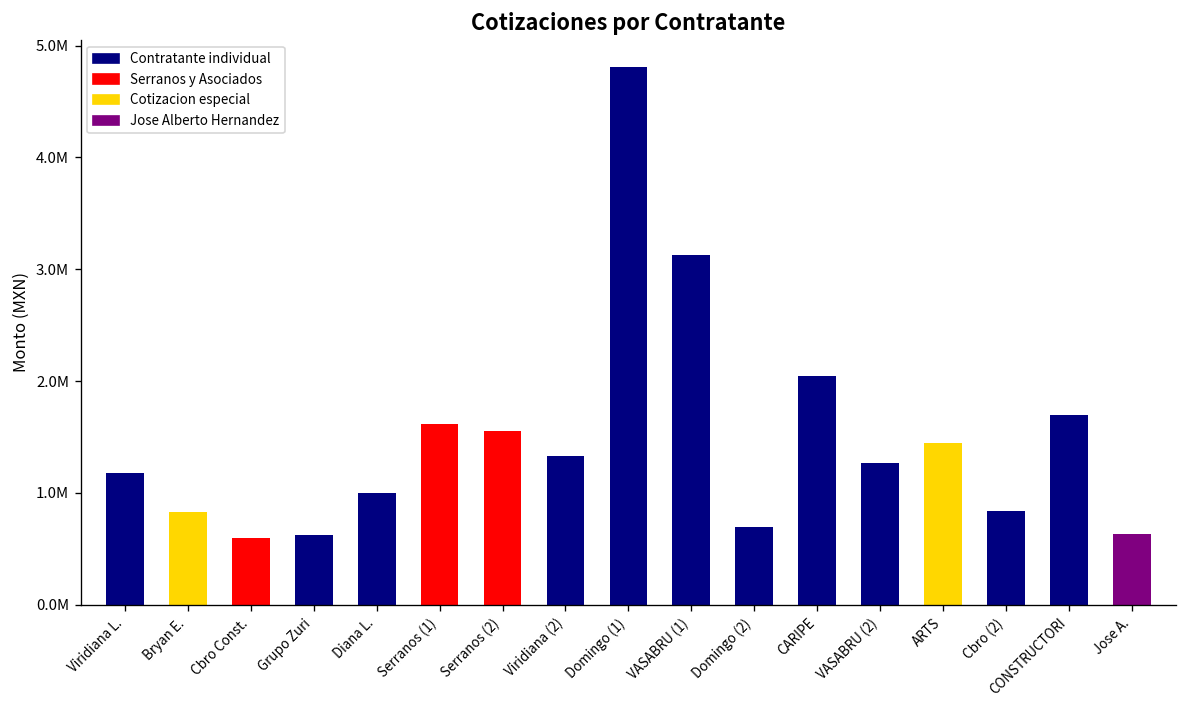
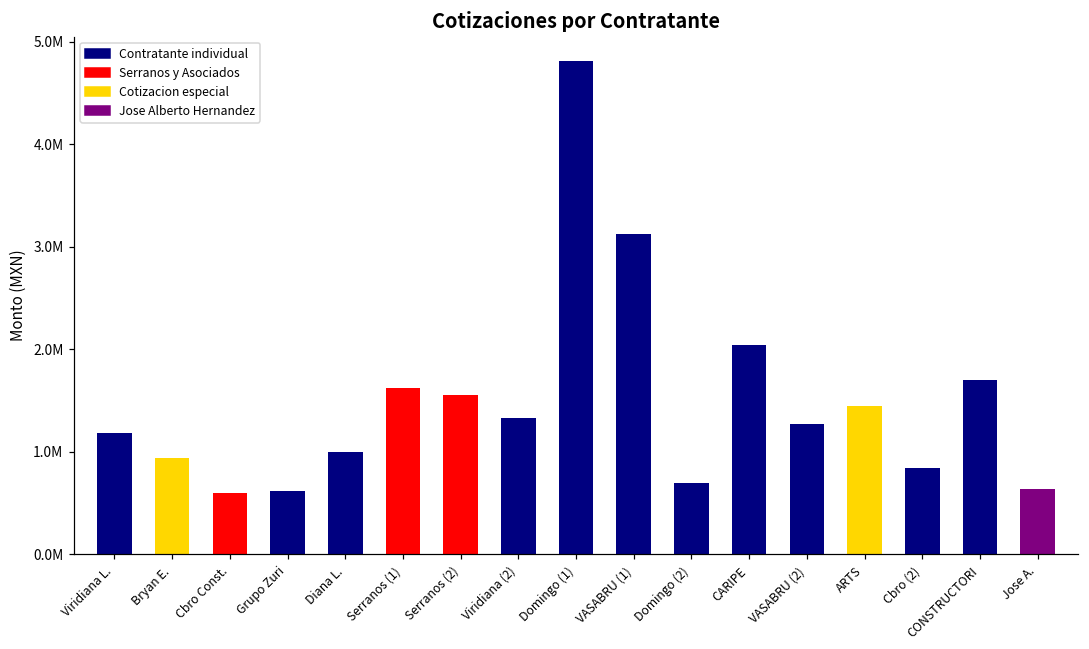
Bryan E.: 800000 -> 900000
